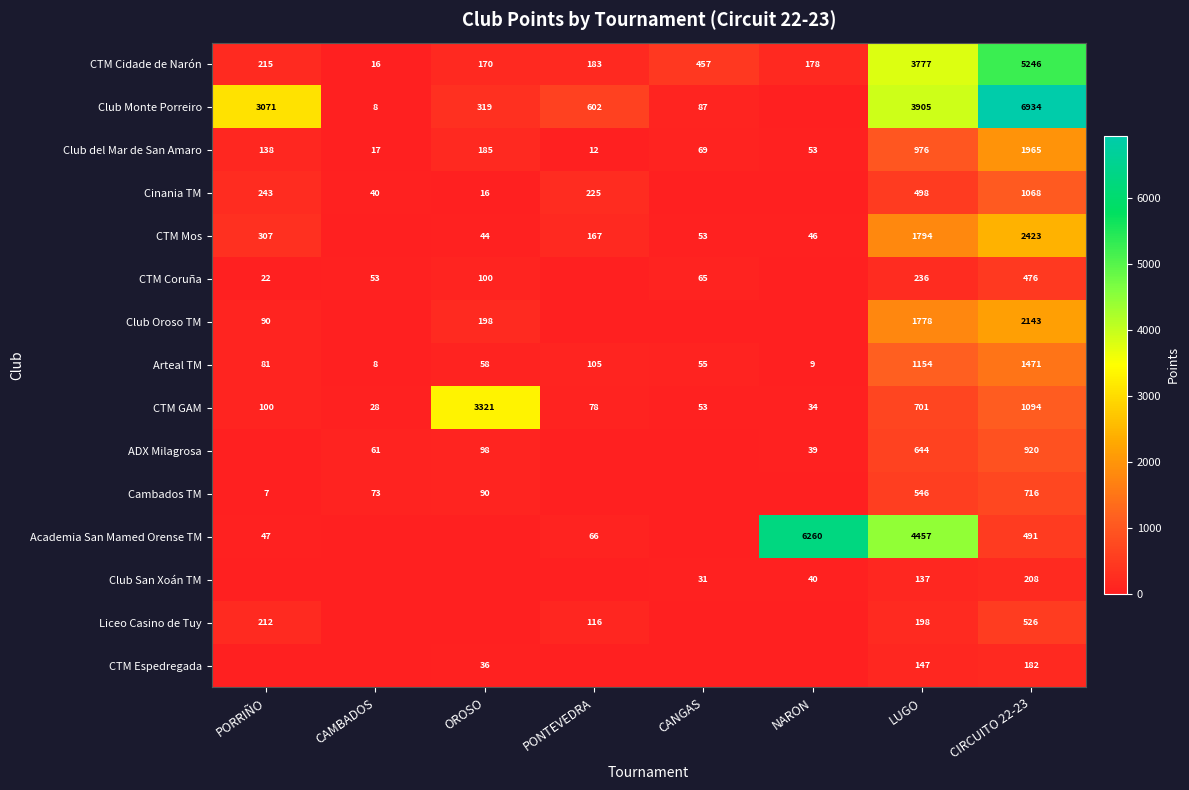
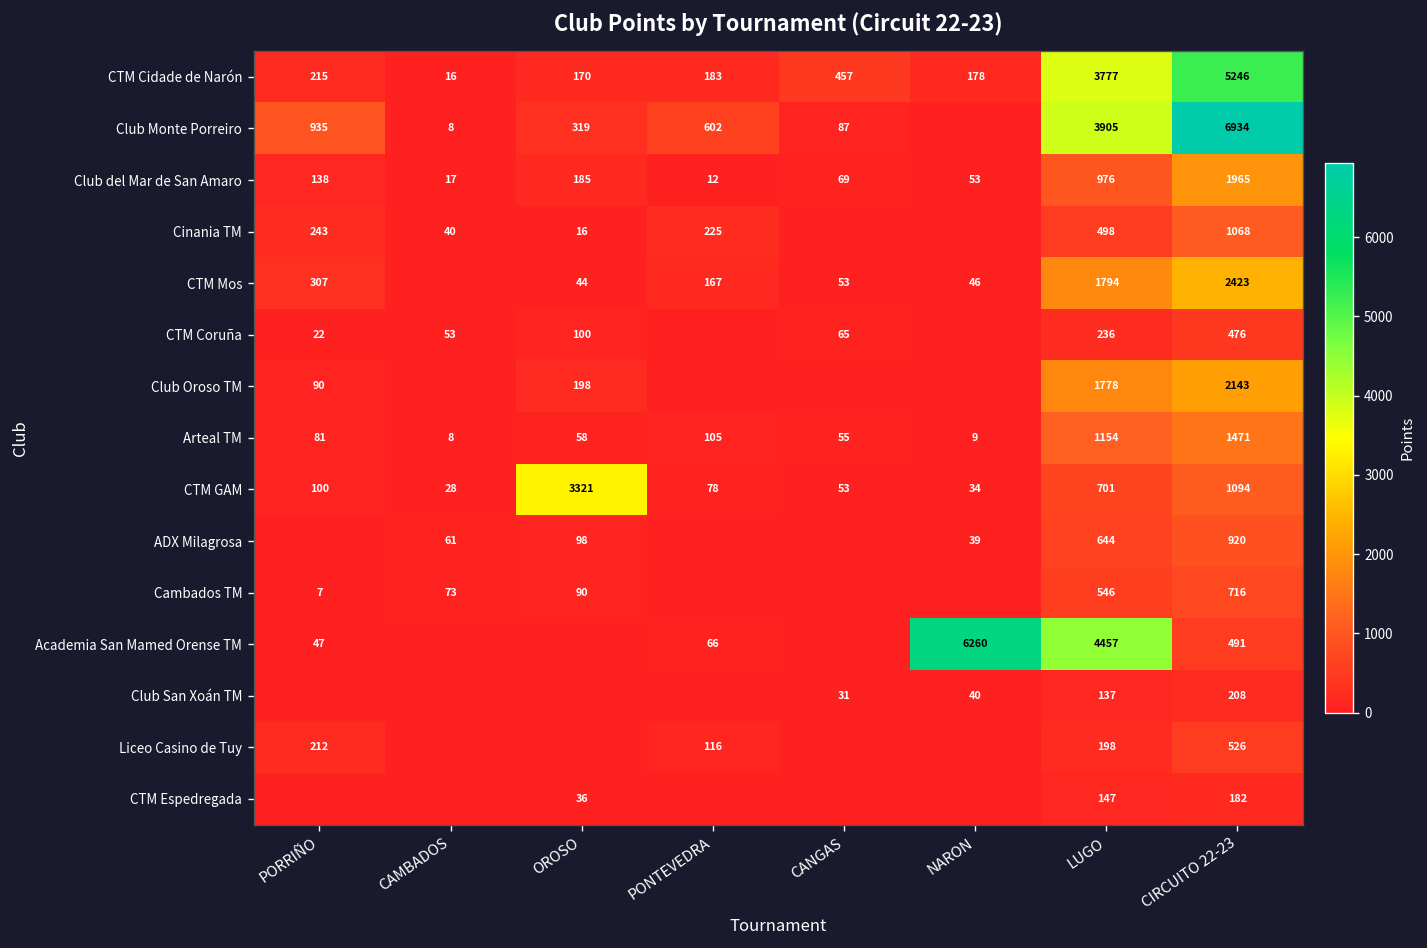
Club Monte Porreiro, PORRIÑO: 3071 -> 935
